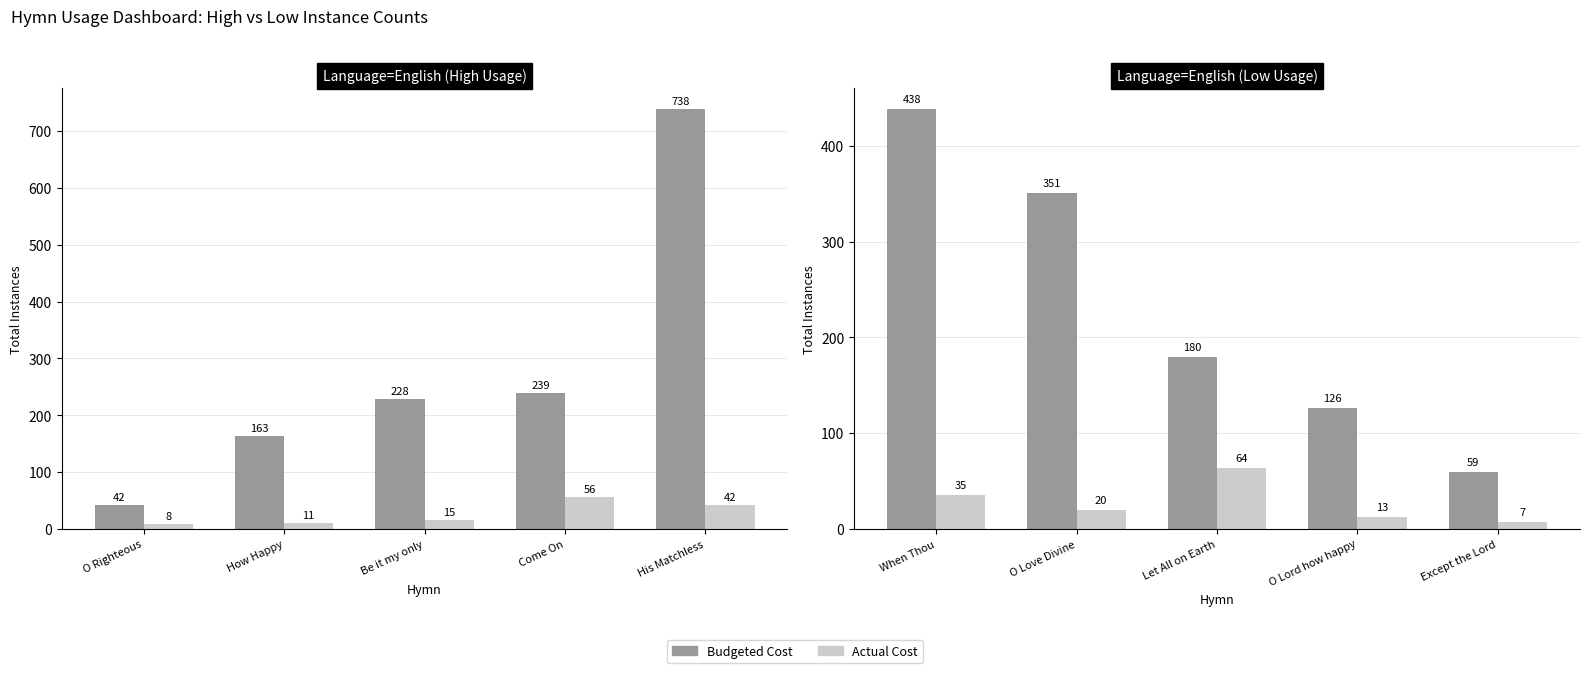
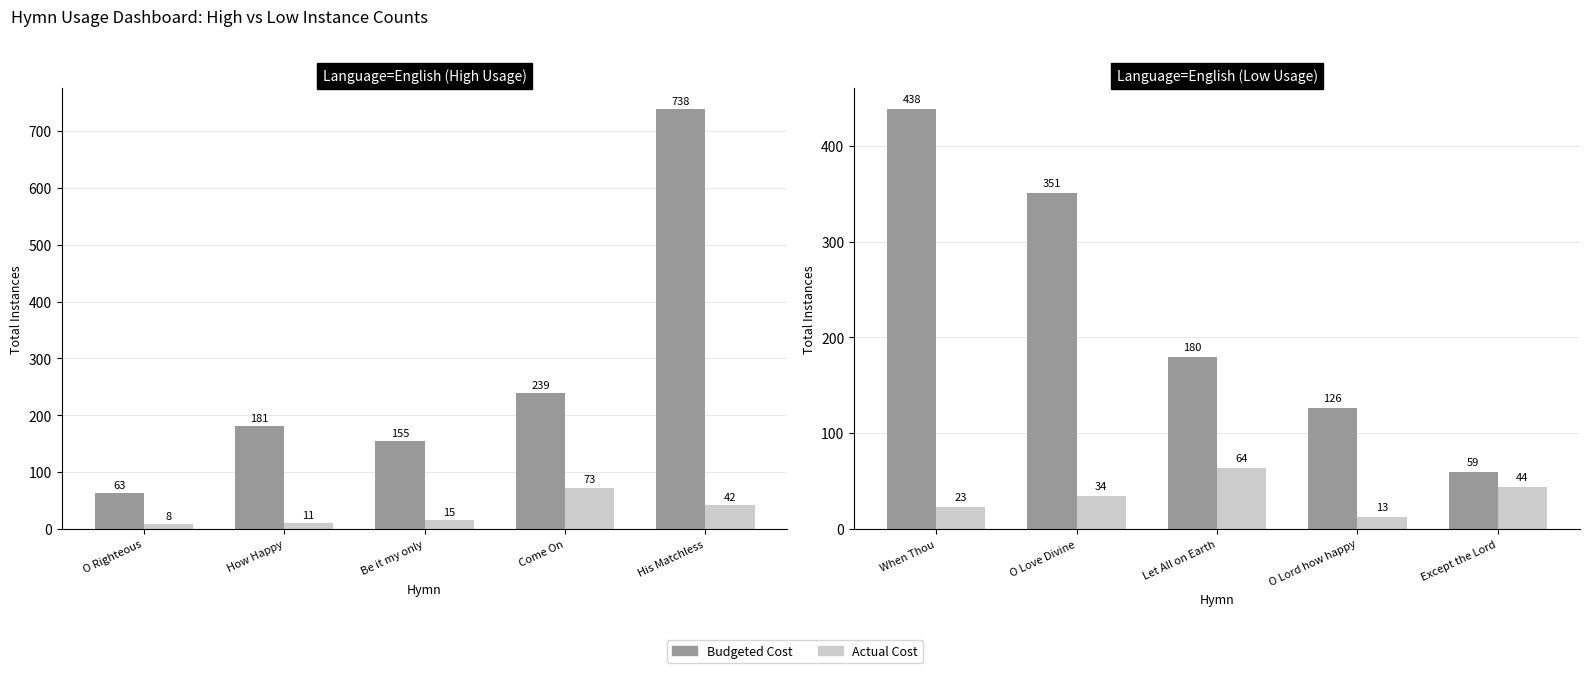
Language=English (High Usage), Budgeted Cost, O Righteous: 42 -> 63
Language=English (High Usage), Budgeted Cost, How Happy: 163 -> 181
Language=English (High Usage), Budgeted Cost, Be it my only: 228 -> 155
Language=English (High Usage), Actual Cost, Come On: 56 -> 73
Language=English (Low Usage), Actual Cost, When Thou: 35 -> 23
Language=English (Low Usage), Actual Cost, O Love Divine: 20 -> 34
Language=English (Low Usage), Actual Cost, Except the Lord: 7 -> 44
